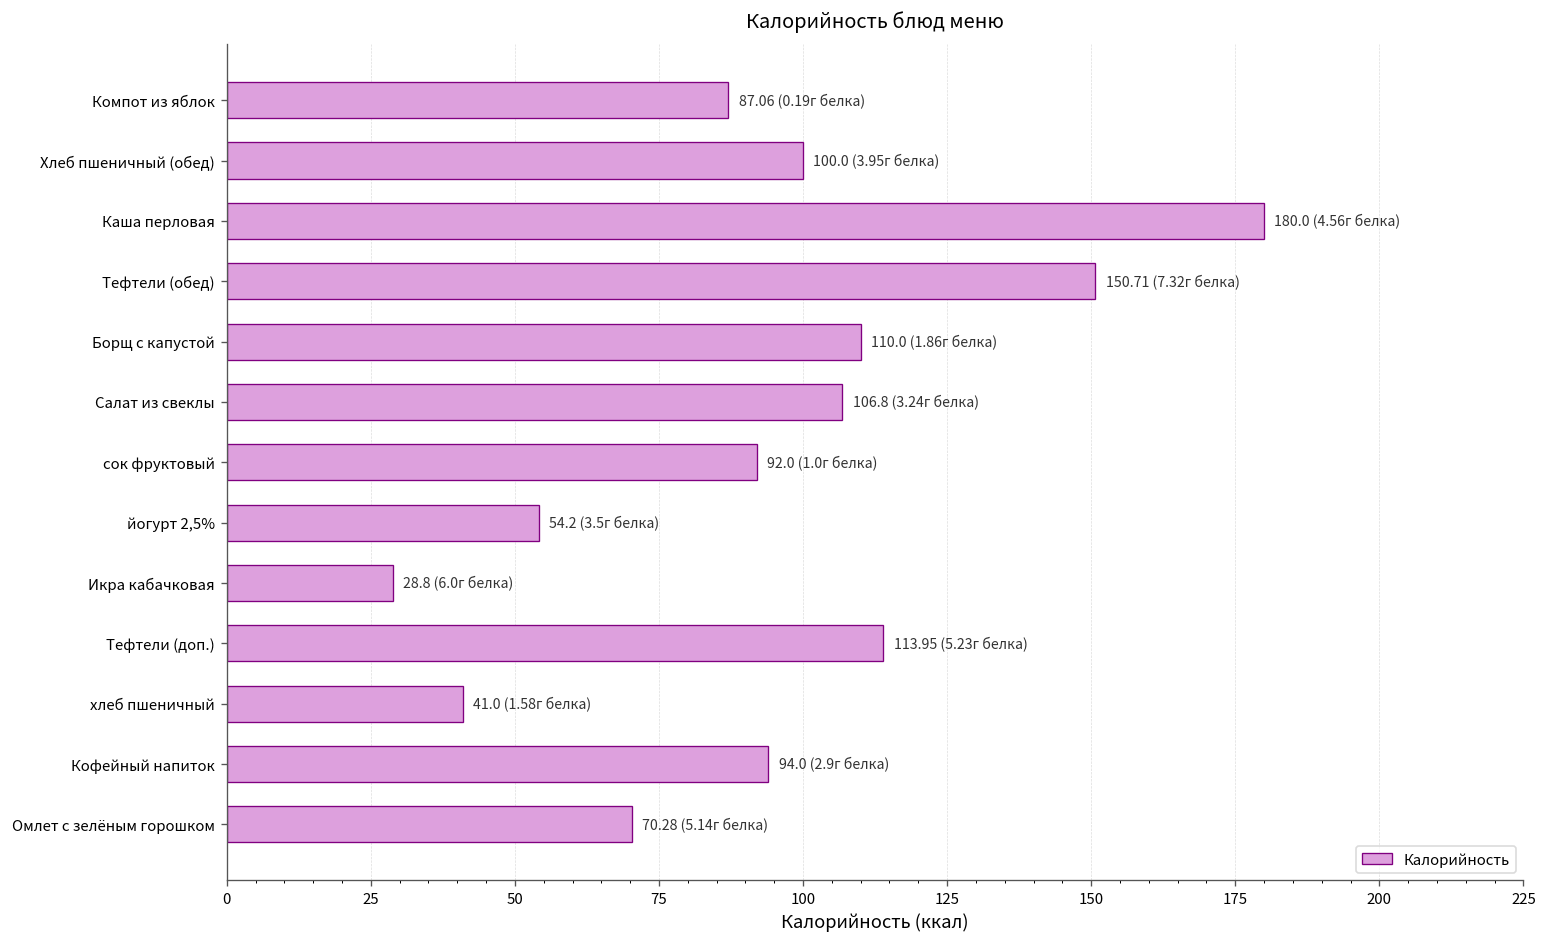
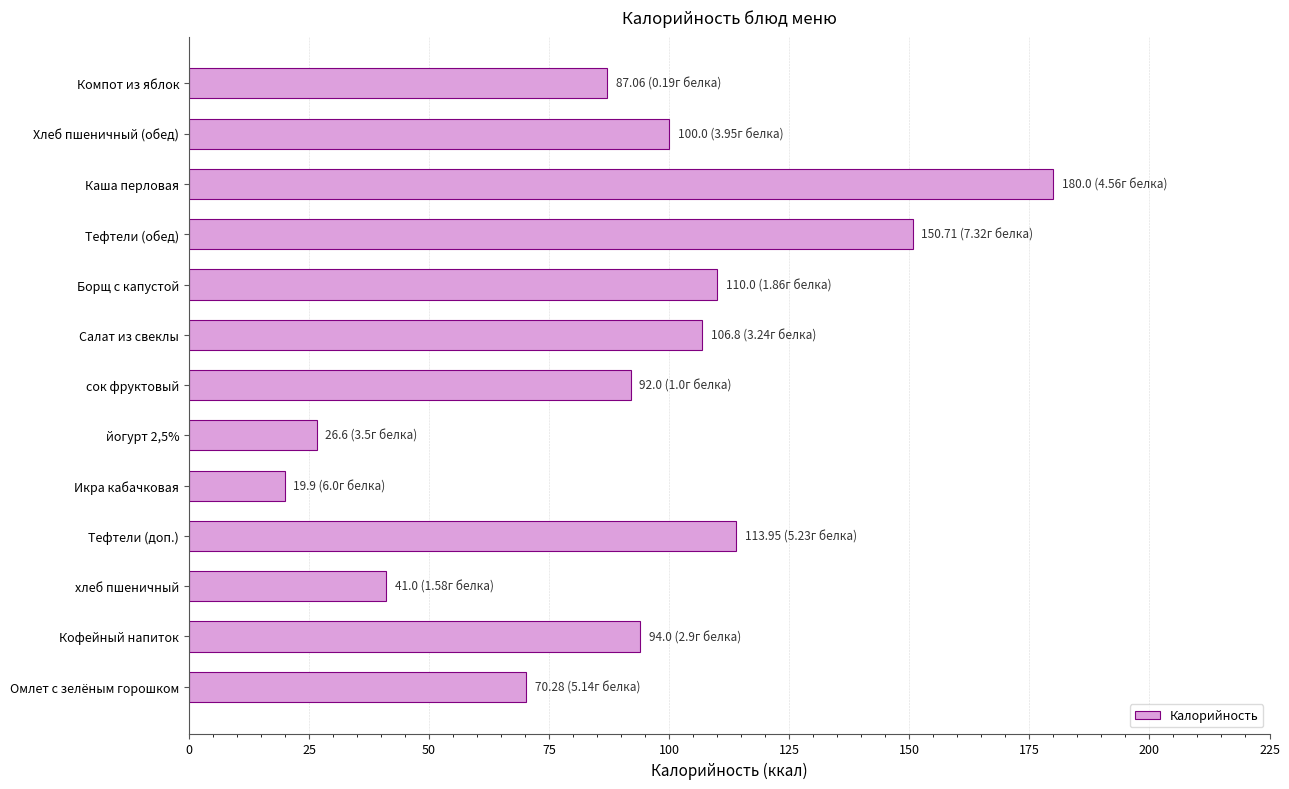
йогурт 2,5%: 54.2 -> 26.6
Икра кабачковая: 28.8 -> 19.9
